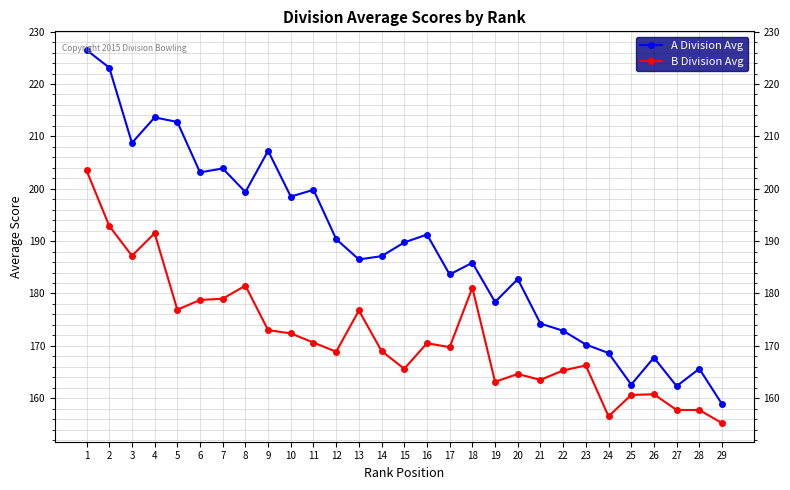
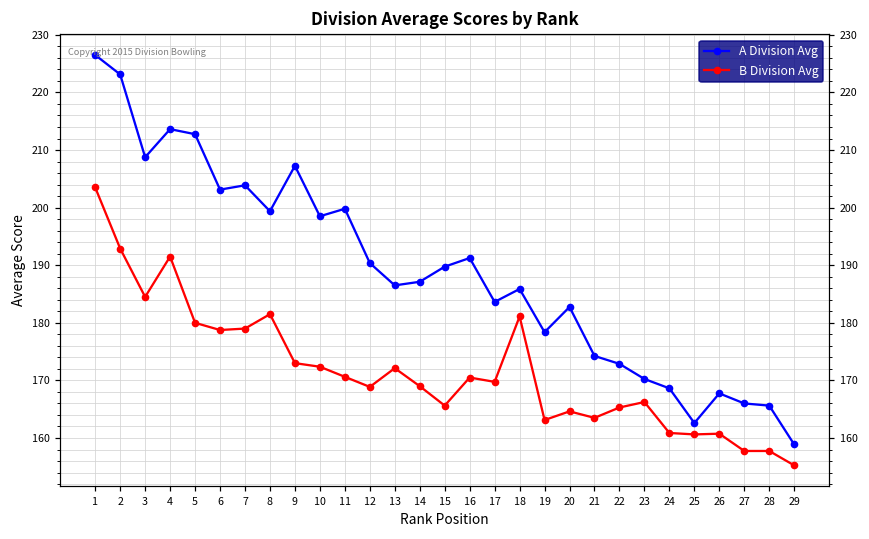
B Division Avg, 3: 187 -> 185
B Division Avg, 5: 177 -> 180
B Division Avg, 13: 177 -> 172
B Division Avg, 24: 157 -> 161
A Division Avg, 27: 162 -> 166
